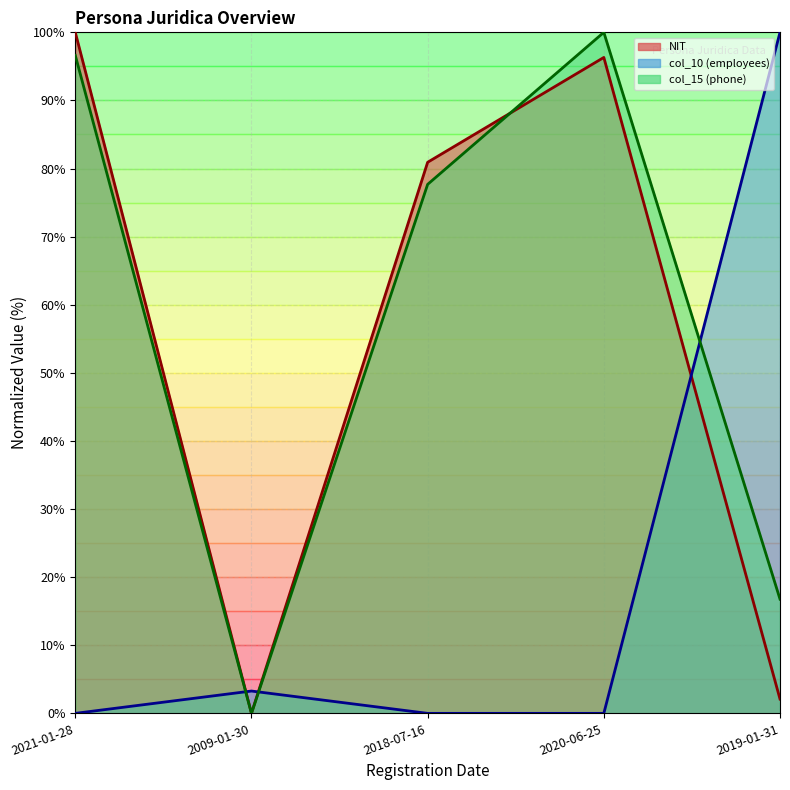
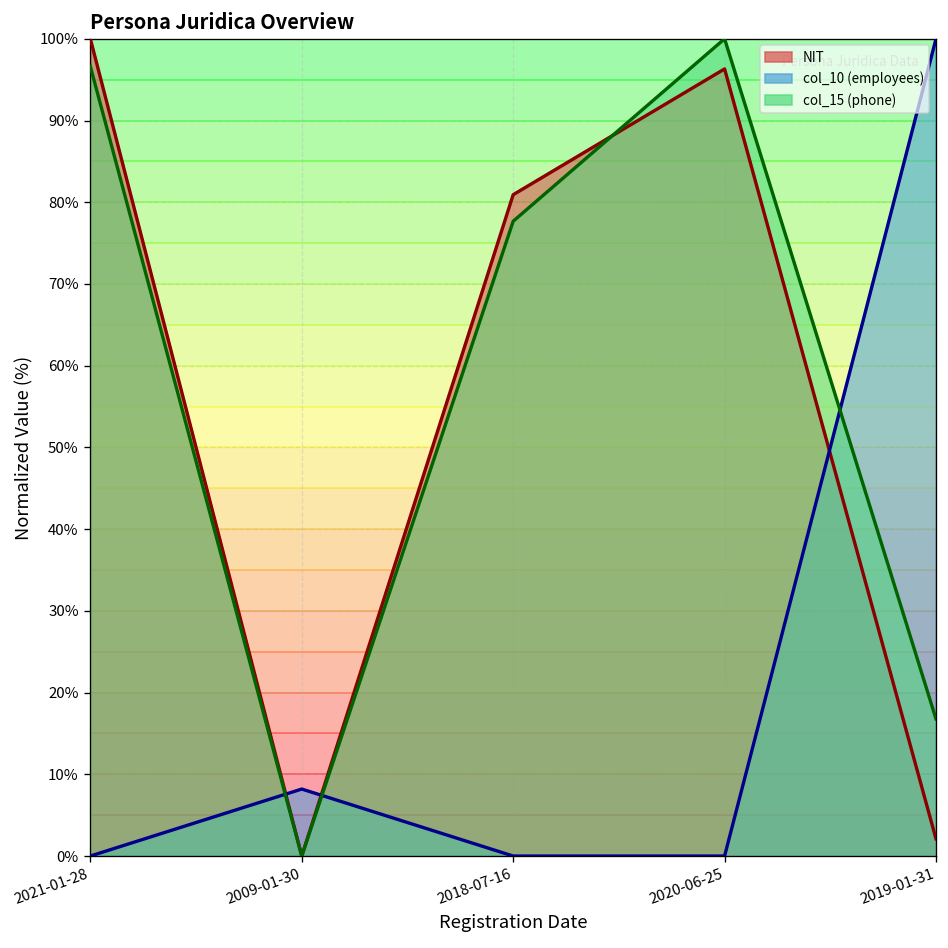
col_10 (employees), 2009-01-30: 3% -> 8%
